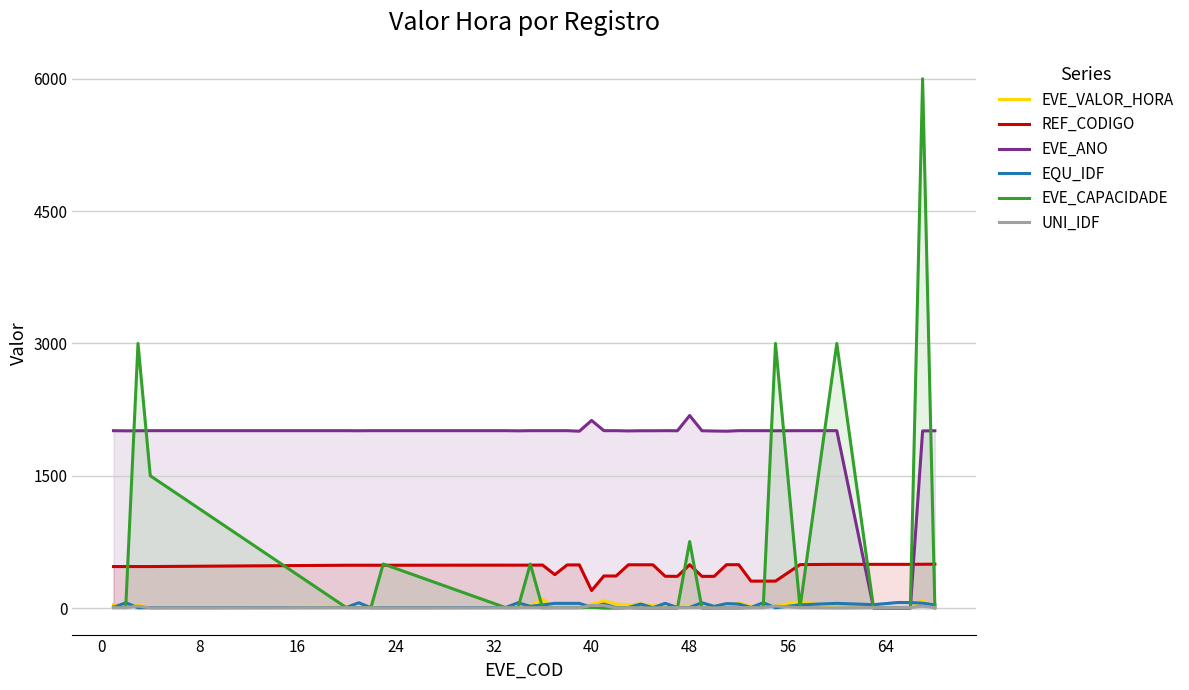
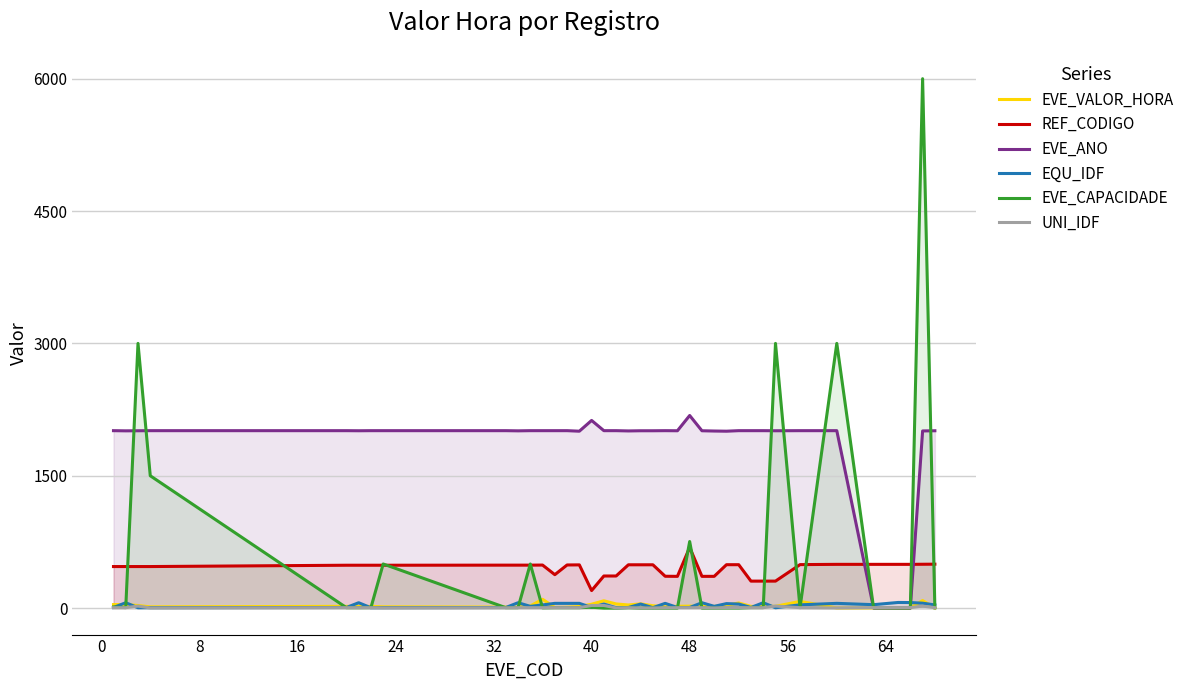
REF_CODIGO, 48: 500 -> 700
